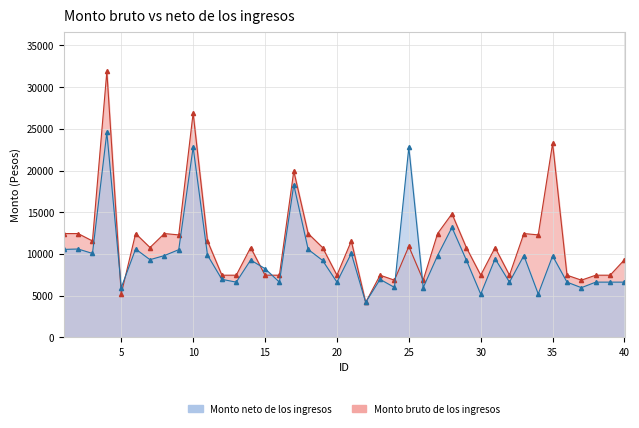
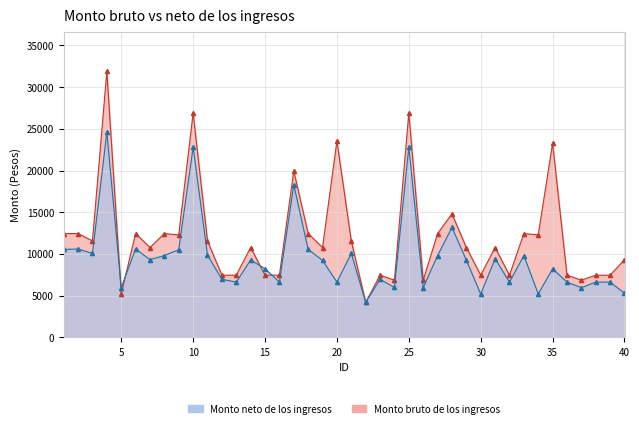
Monto bruto de los ingresos, 20: 7000 -> 24000
Monto bruto de los ingresos, 25: 11000 -> 27000
Monto neto de los ingresos, 35: 10000 -> 8000
Monto neto de los ingresos, 40: 7000 -> 5000
